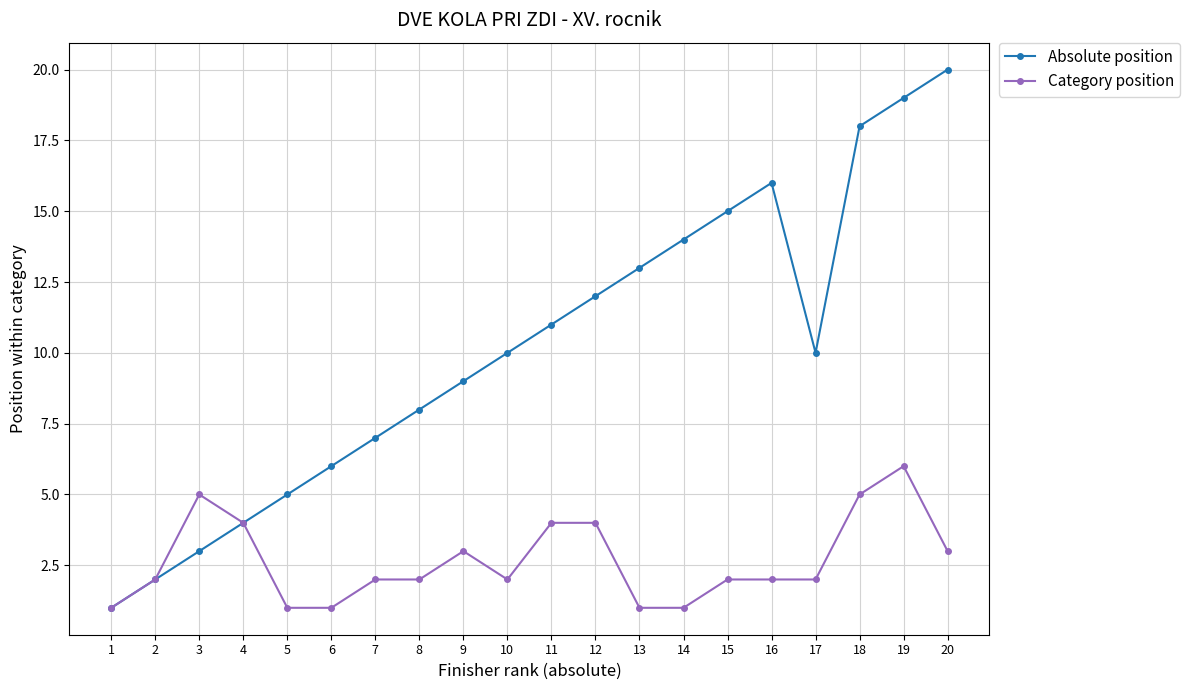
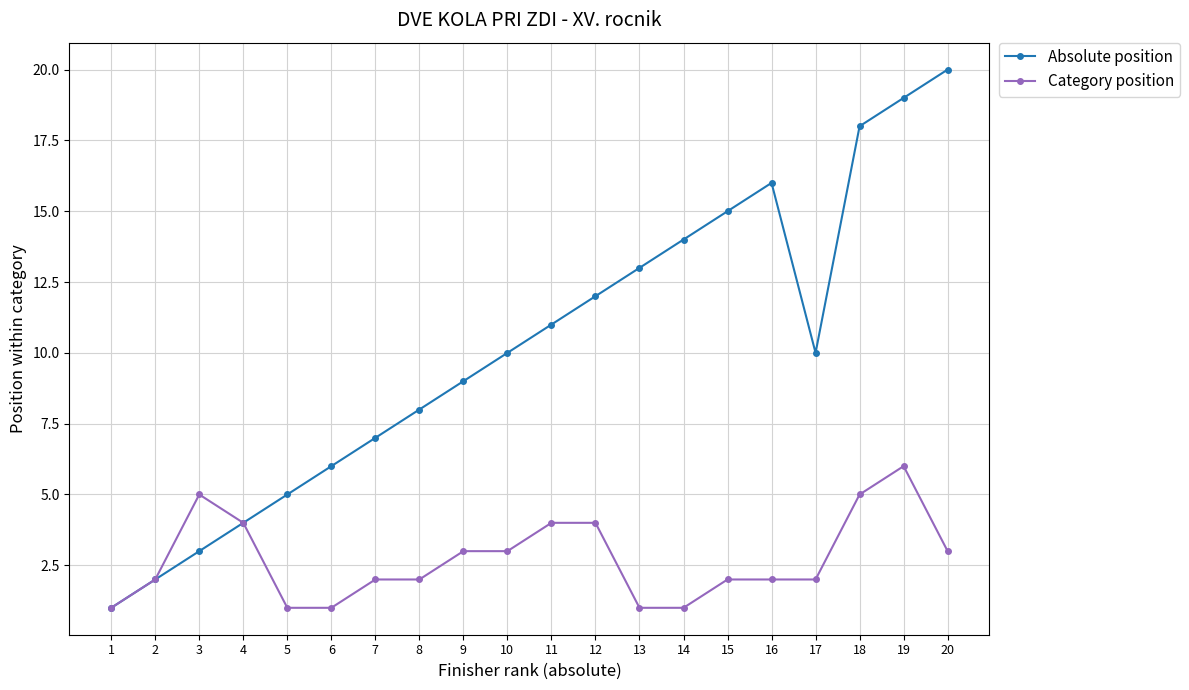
Category position, 10: 2 -> 3
